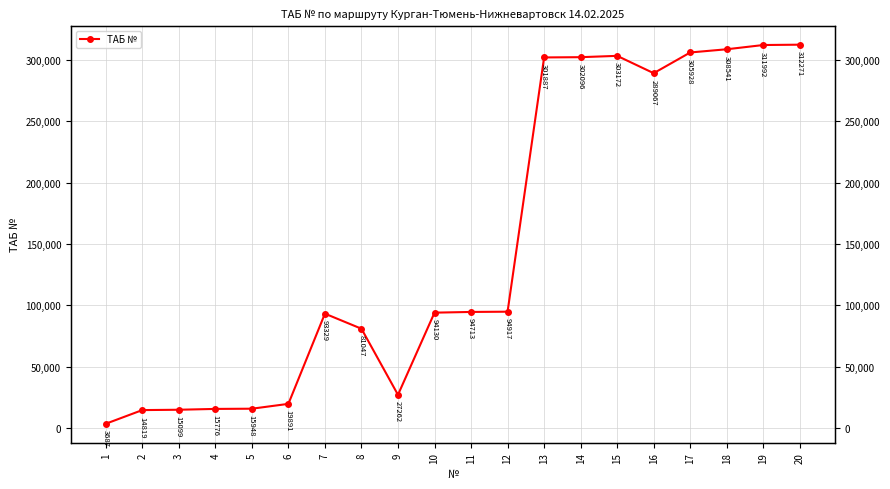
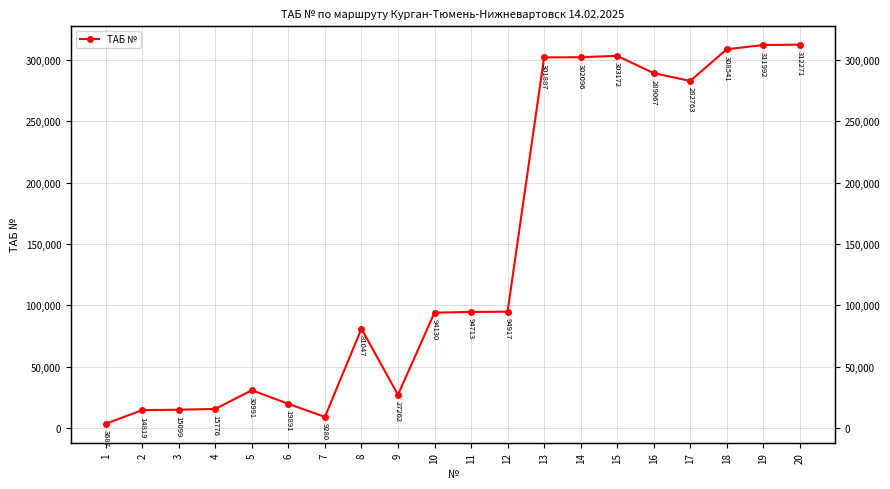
5: 15948 -> 30991
7: 93329 -> 9280
17: 305928 -> 282763
